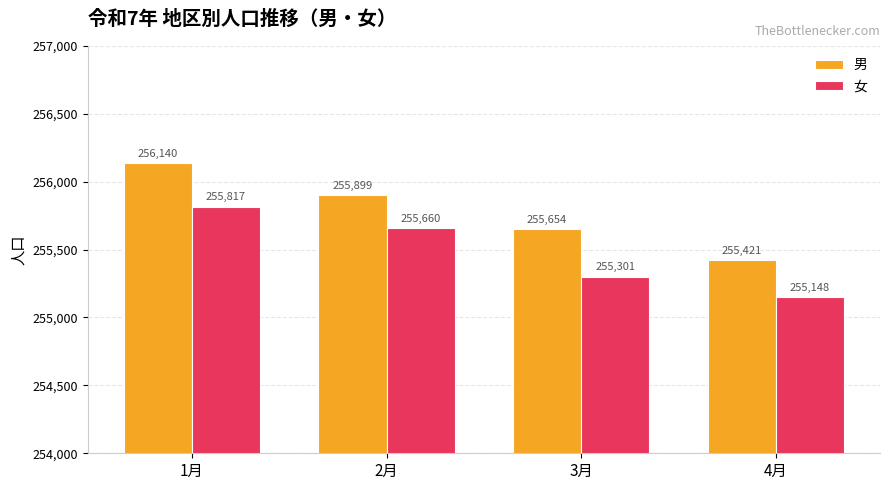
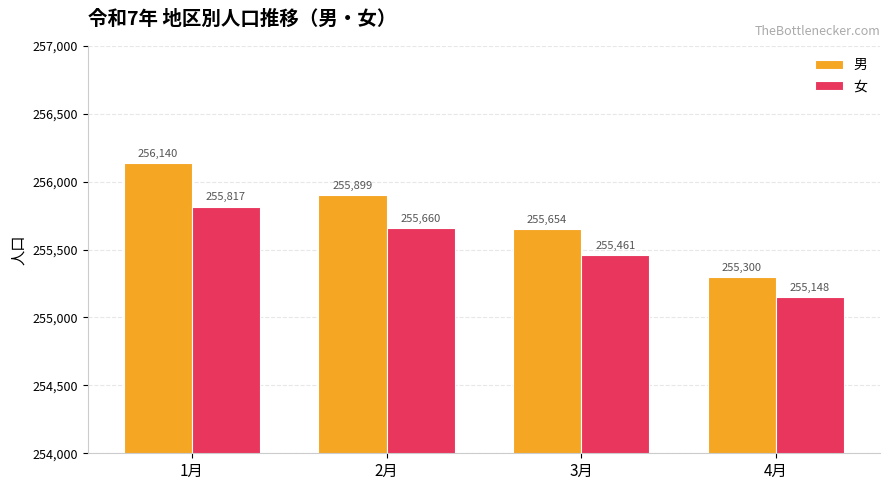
女, 3月: 255,301 -> 255,461
男, 4月: 255,421 -> 255,300
